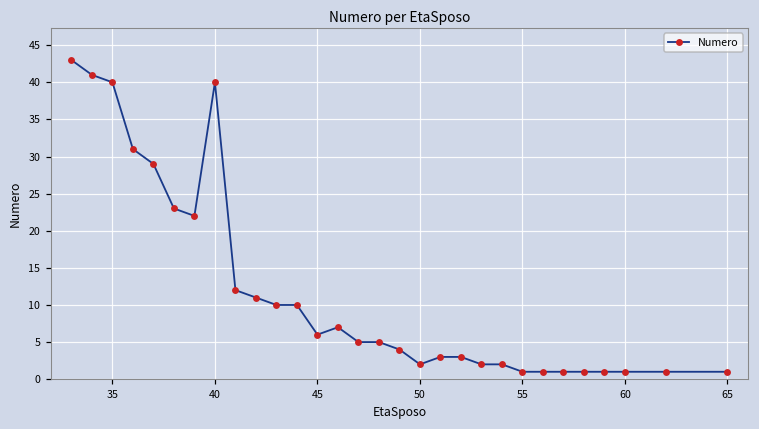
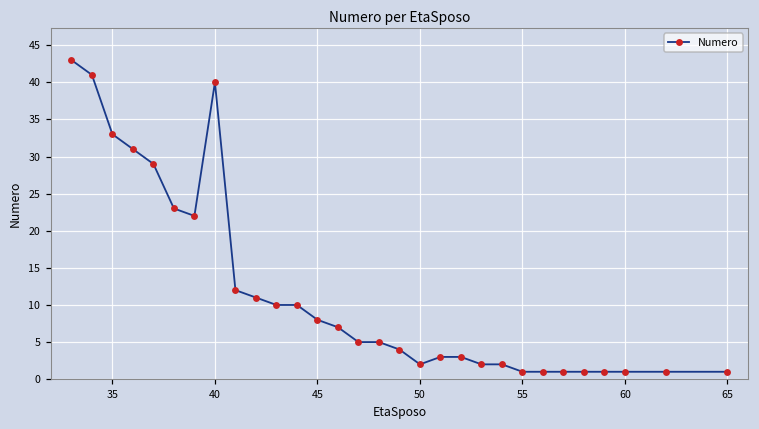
35: 40 -> 33
45: 6 -> 8
